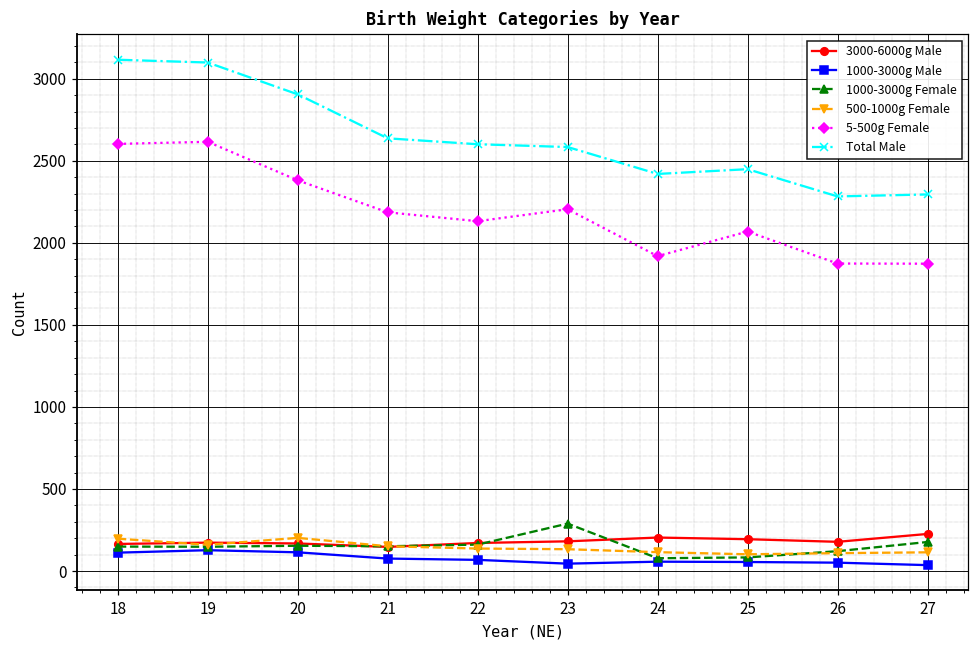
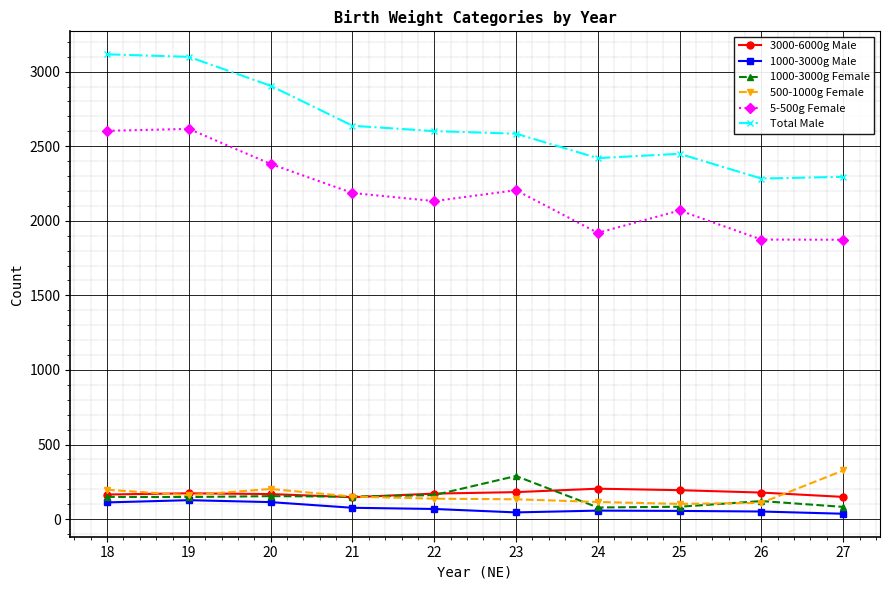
3000-6000g Male, 27: 230 -> 150
1000-3000g Female, 27: 180 -> 80
500-1000g Female, 27: 110 -> 330
